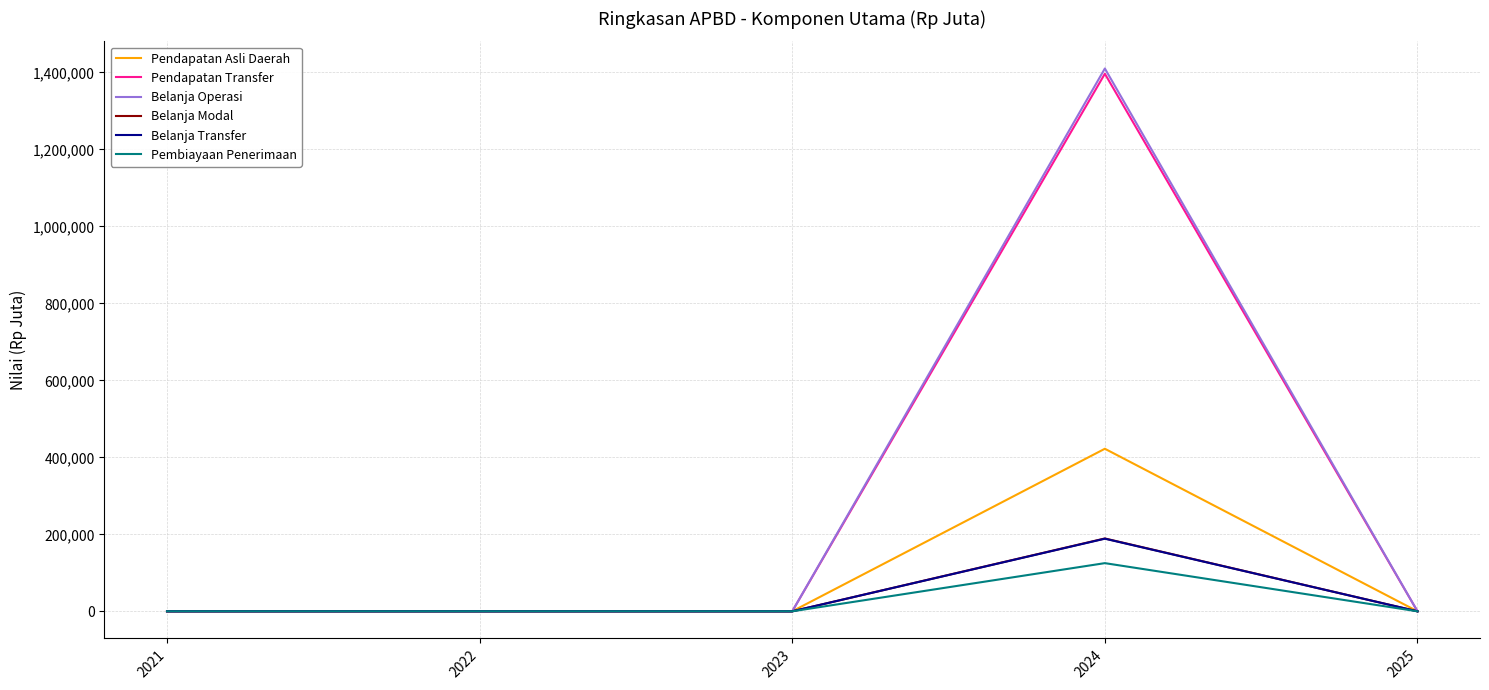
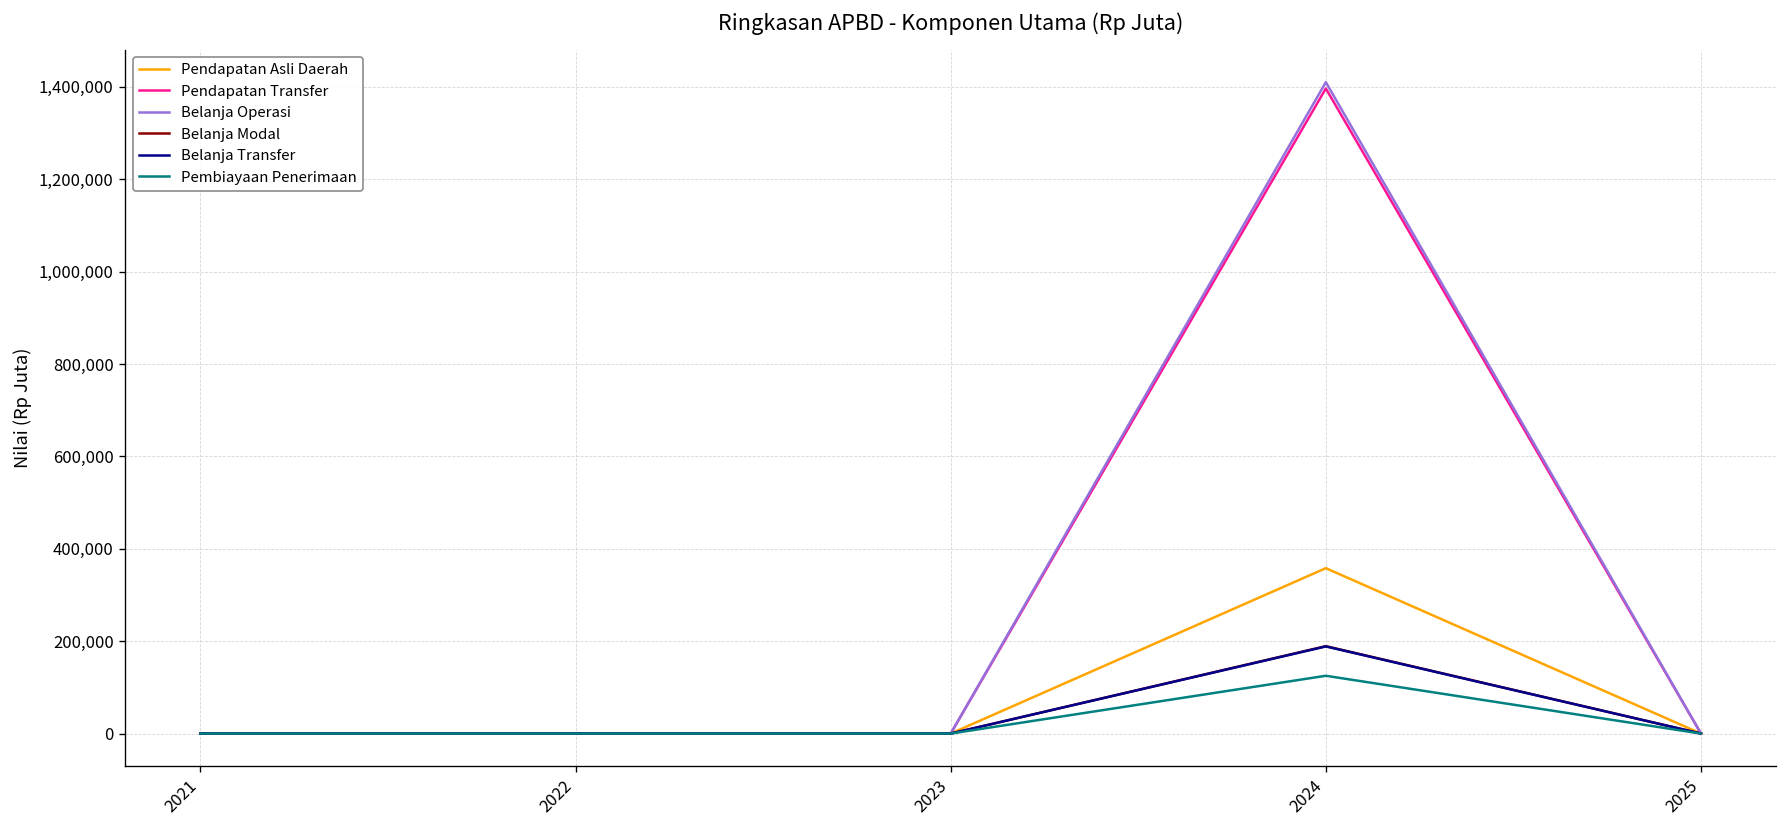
Pendapatan Asli Daerah, 2024: 420,000 -> 360,000
